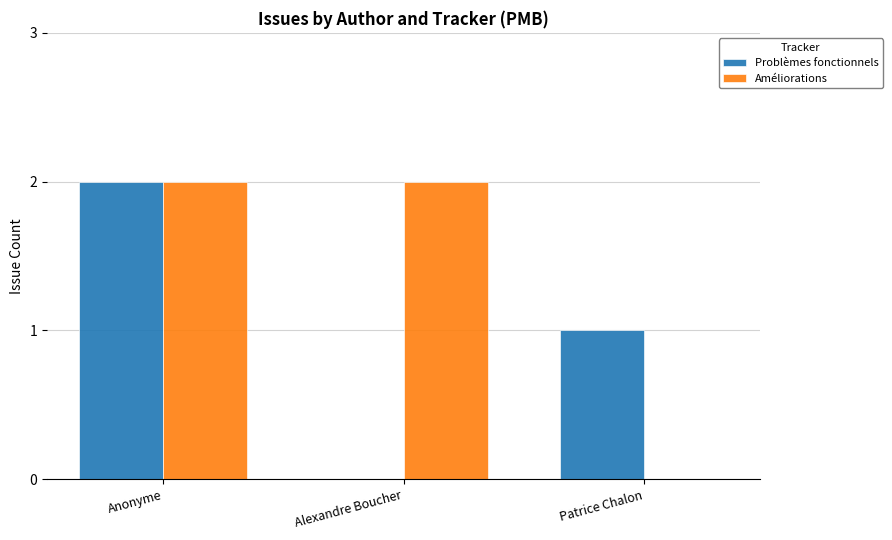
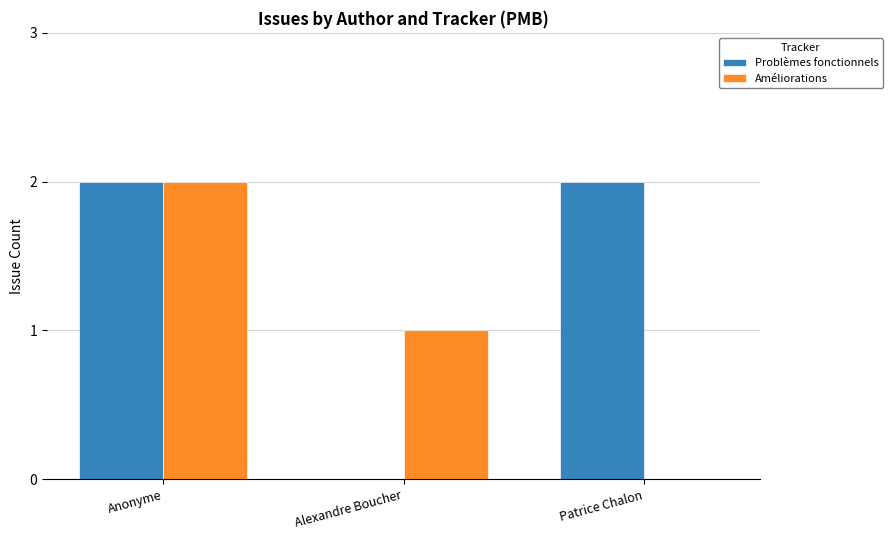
Améliorations, Alexandre Boucher: 2 -> 1
Problèmes fonctionnels, Patrice Chalon: 1 -> 2
